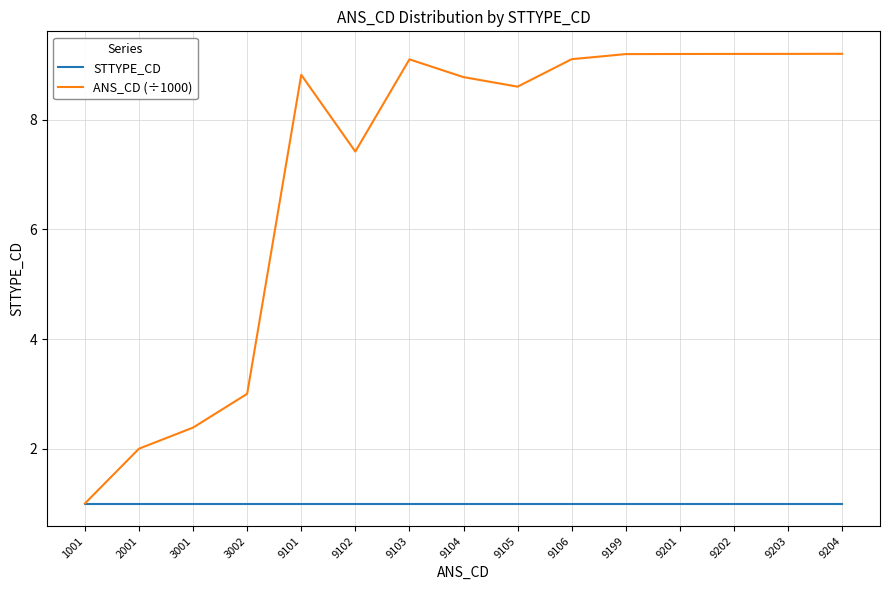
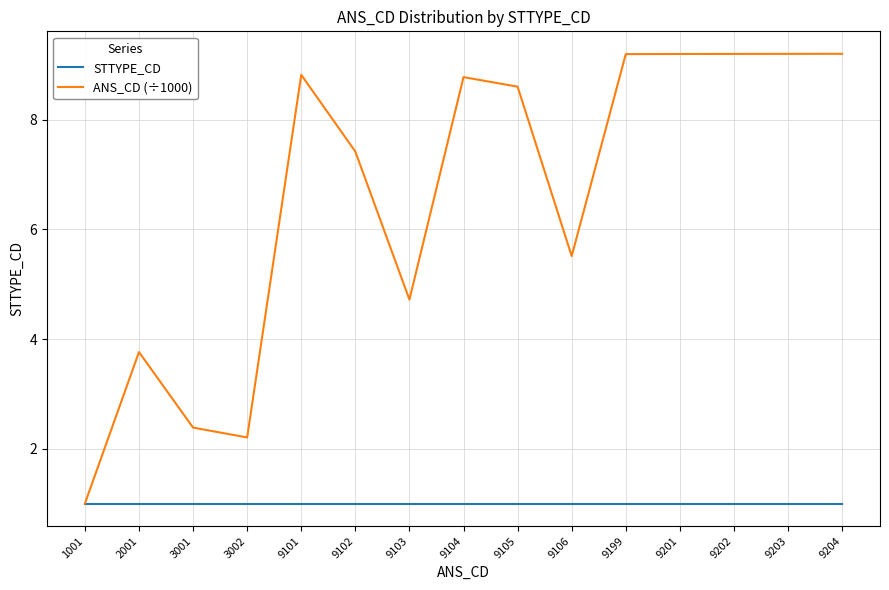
ANS_CD (÷1000), 2001: 2.0 -> 3.8
ANS_CD (÷1000), 3002: 3.0 -> 2.2
ANS_CD (÷1000), 9103: 9.1 -> 4.7
ANS_CD (÷1000), 9106: 9.1 -> 5.5
